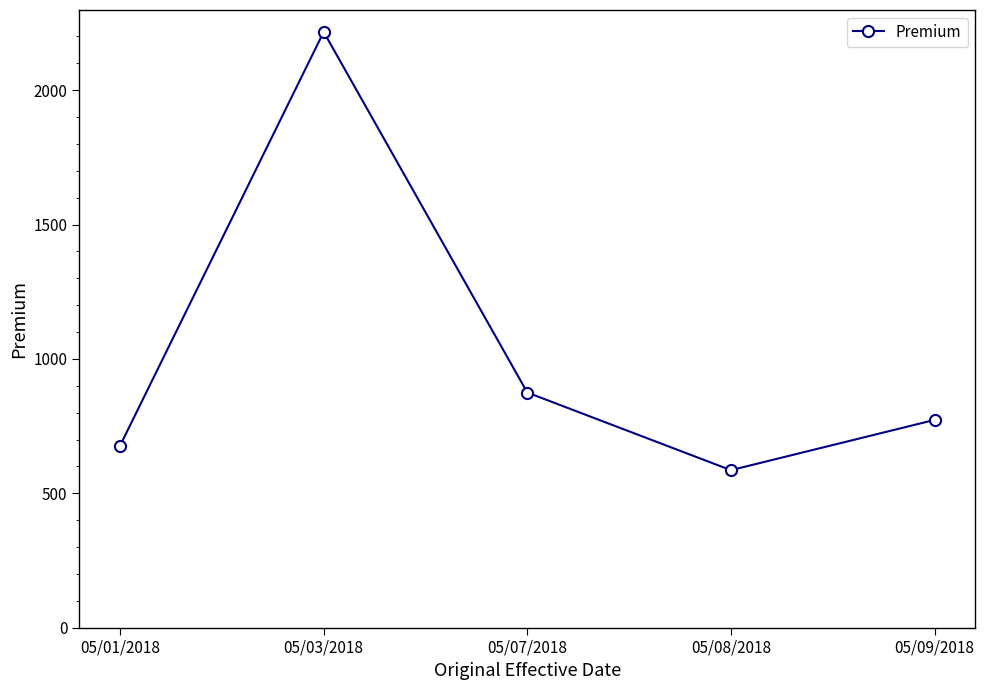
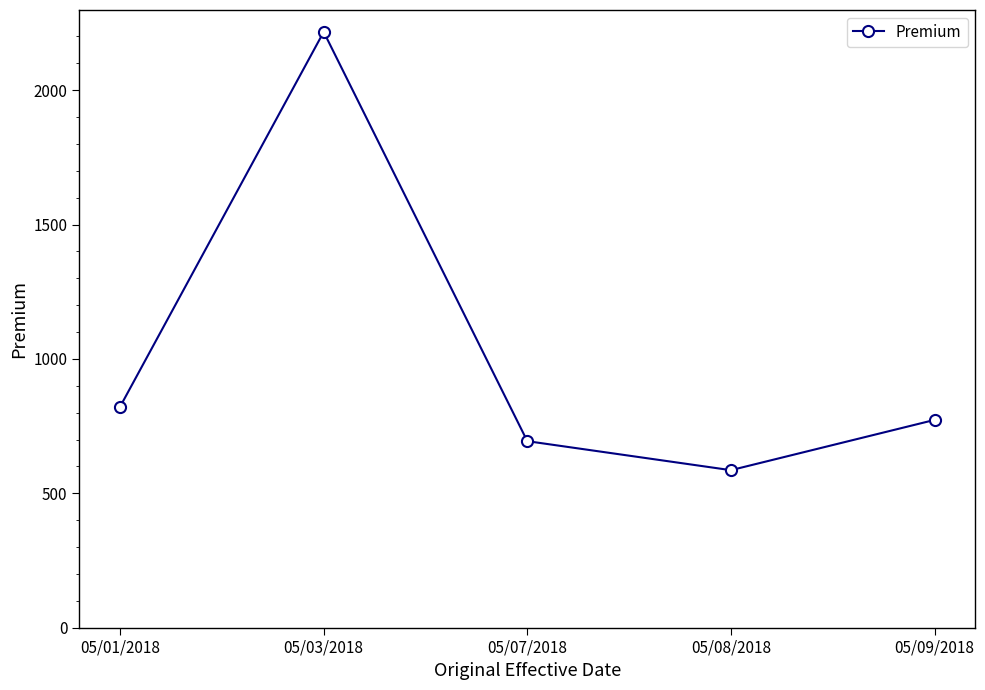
05/01/2018: 680 -> 820
05/07/2018: 880 -> 690
